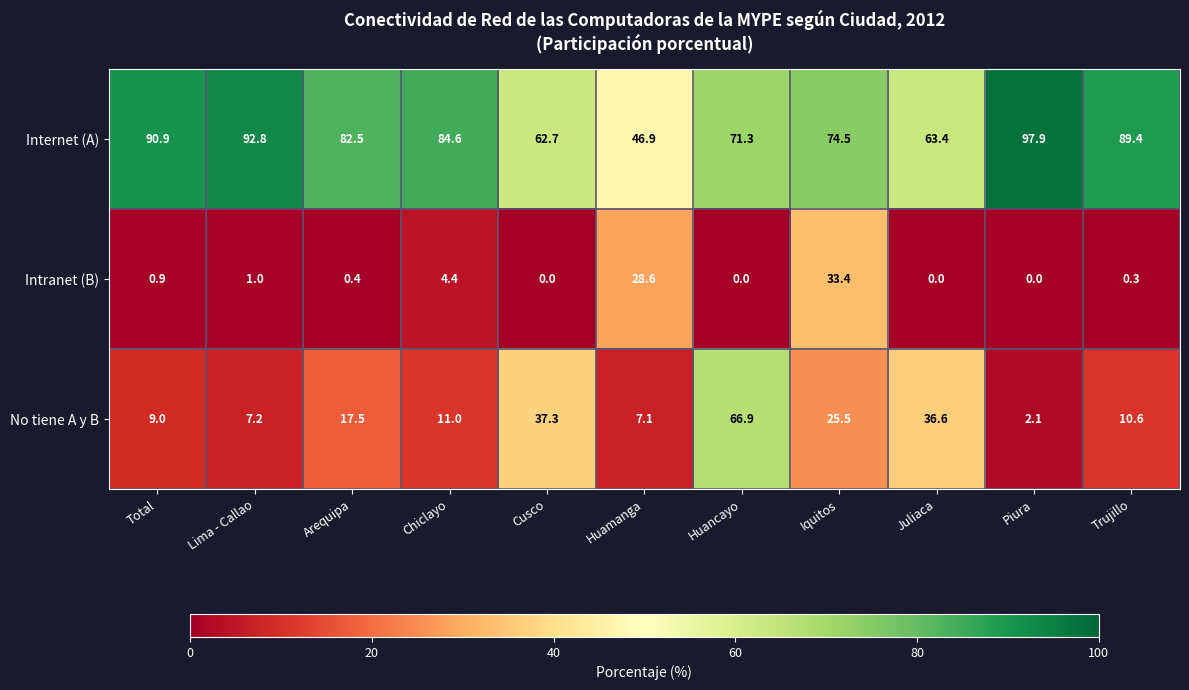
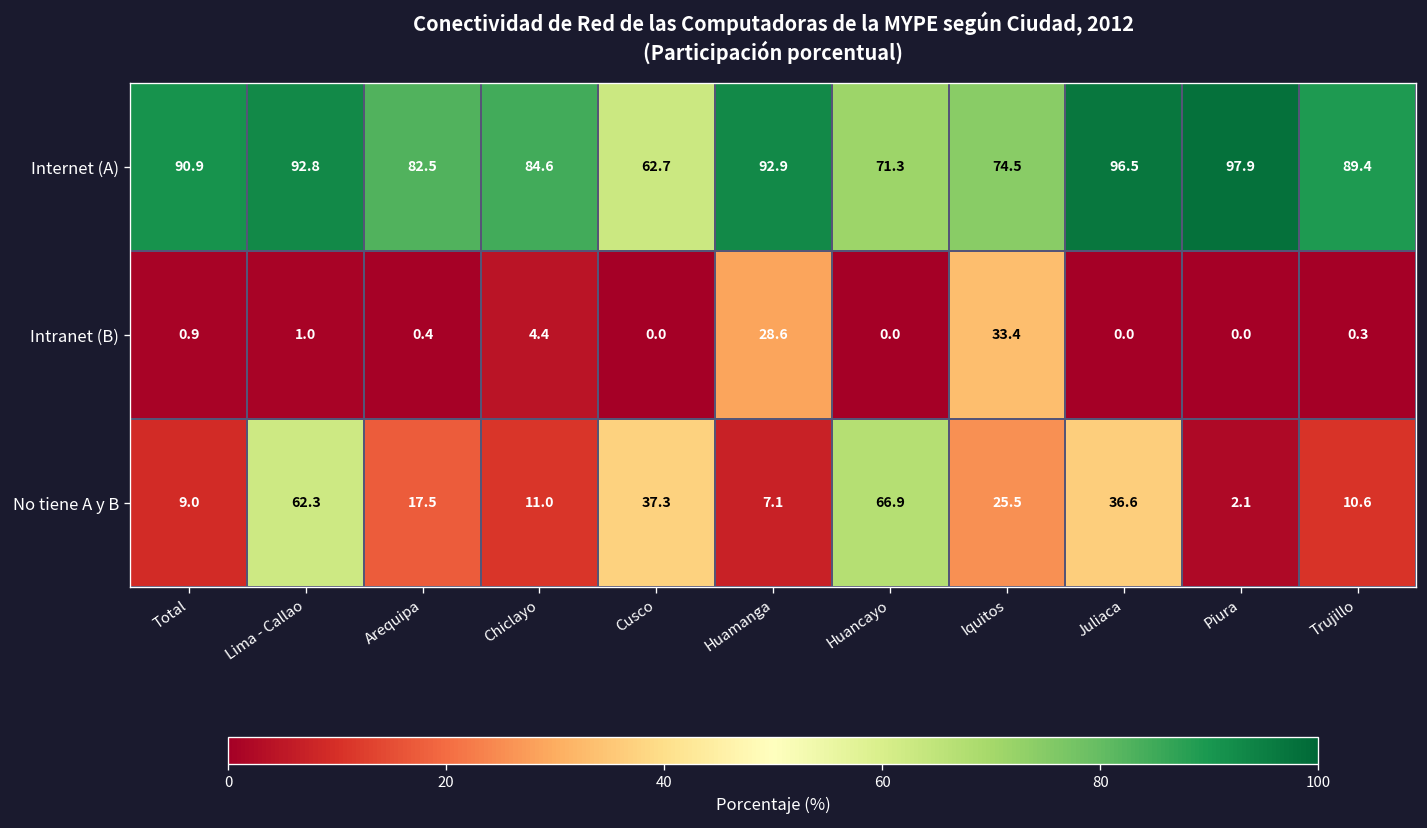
Internet (A), Huamanga: 46.9 -> 92.9
Internet (A), Juliaca: 63.4 -> 96.5
No tiene A y B, Lima - Callao: 7.2 -> 62.3
